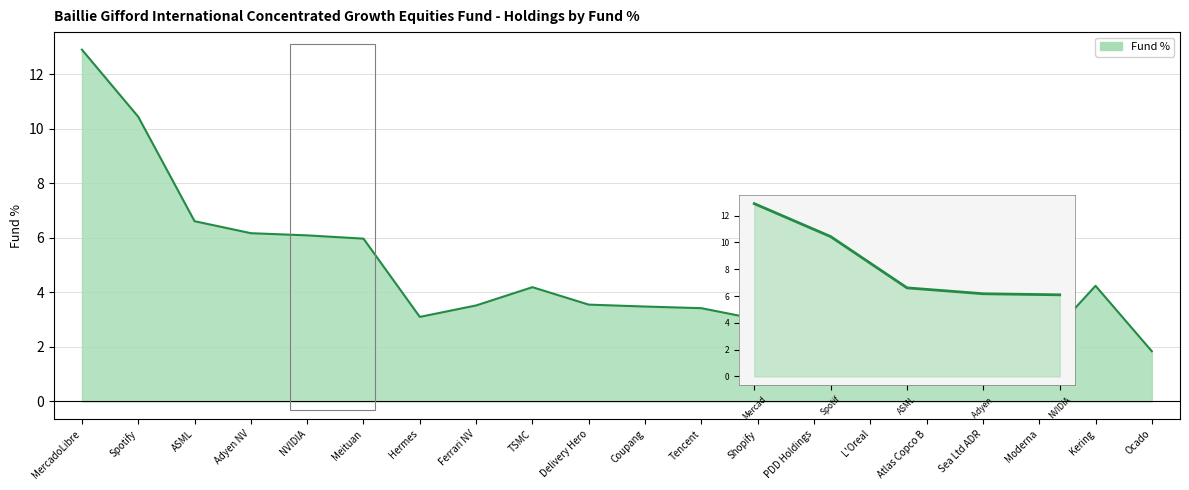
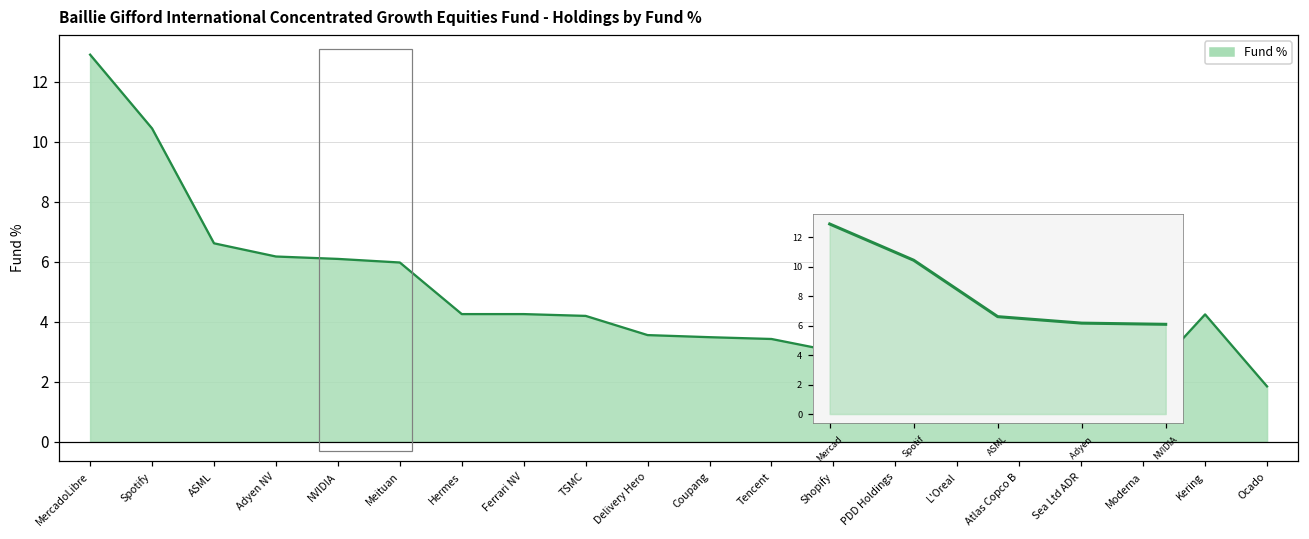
Baillie Gifford International Concentrated Growth Equities Fund - Holdings by Fund %, Hermes: 3.1 -> 4.3
Baillie Gifford International Concentrated Growth Equities Fund - Holdings by Fund %, Ferrari NV: 3.5 -> 4.3
